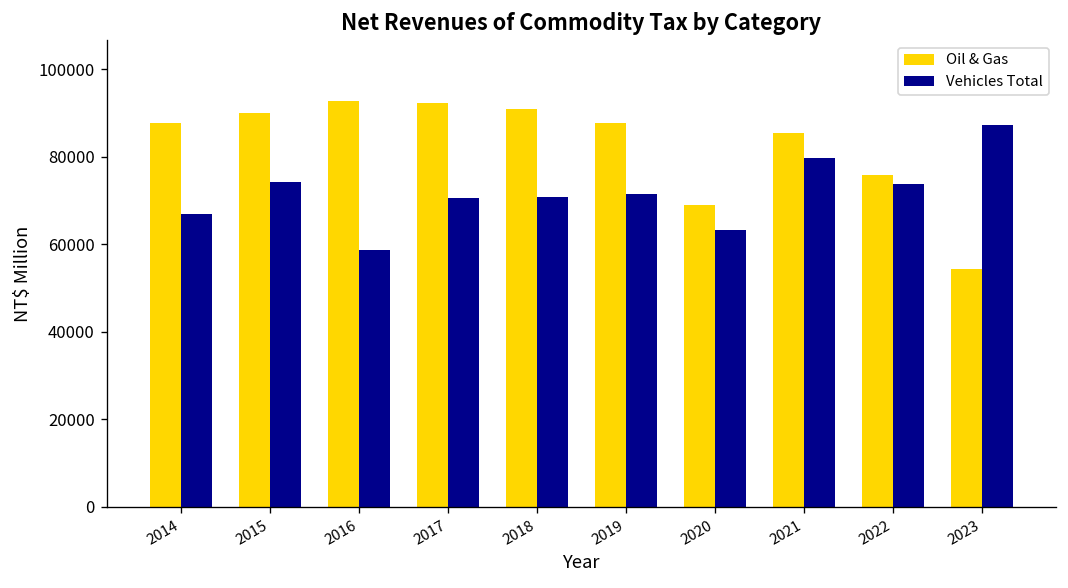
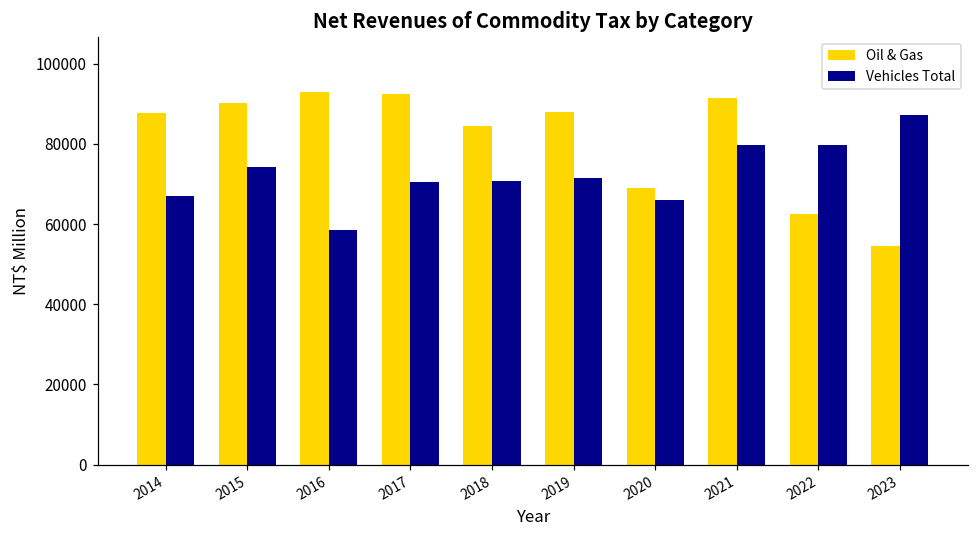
Oil & Gas, 2018: 91000 -> 84000
Vehicles Total, 2020: 63000 -> 66000
Oil & Gas, 2021: 85000 -> 92000
Oil & Gas, 2022: 76000 -> 62000
Vehicles Total, 2022: 74000 -> 80000
